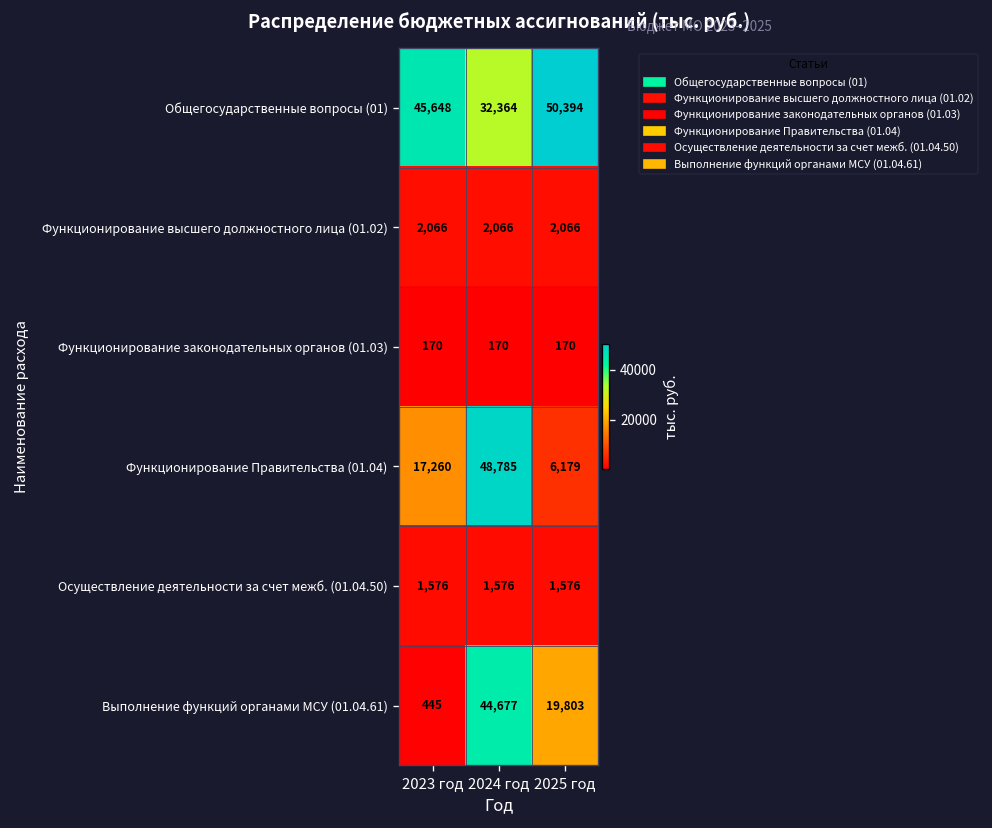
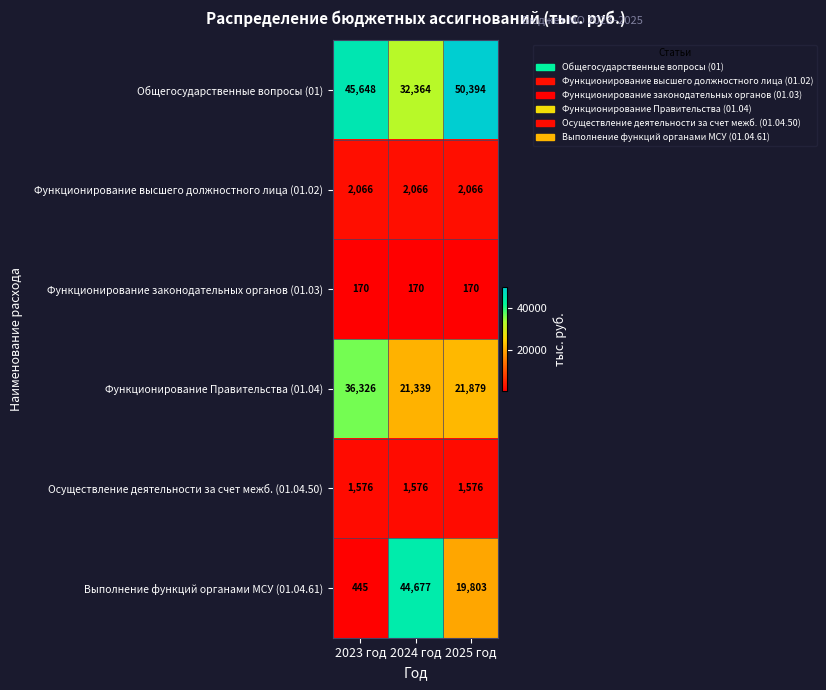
Функционирование Правительства (01.04), 2023 год: 17,260 -> 36,326
Функционирование Правительства (01.04), 2024 год: 48,785 -> 21,339
Функционирование Правительства (01.04), 2025 год: 6,179 -> 21,879
